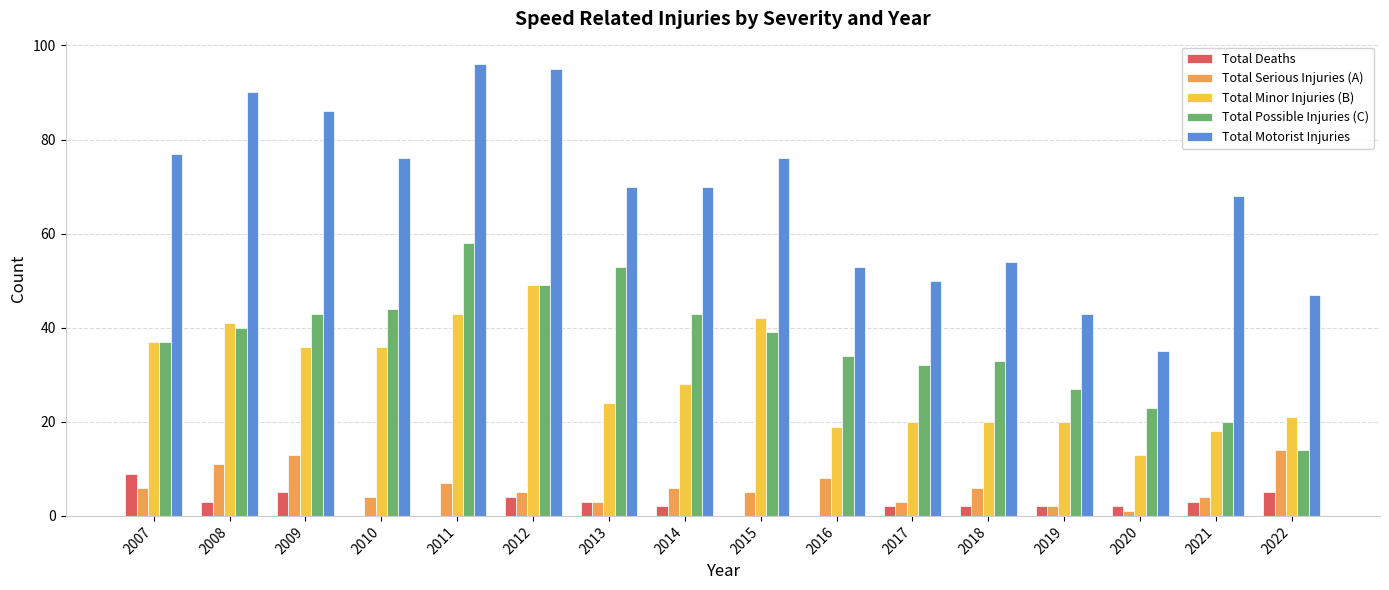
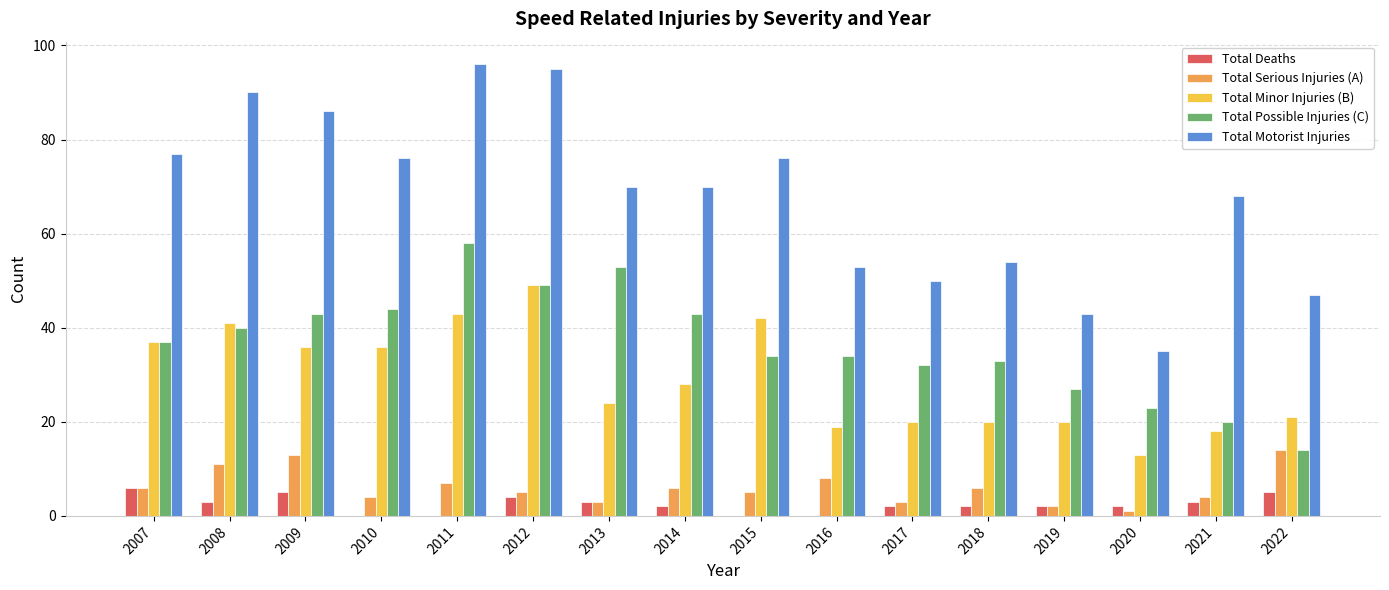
Total Deaths, 2007: 9 -> 6
Total Possible Injuries (C), 2015: 39 -> 34
